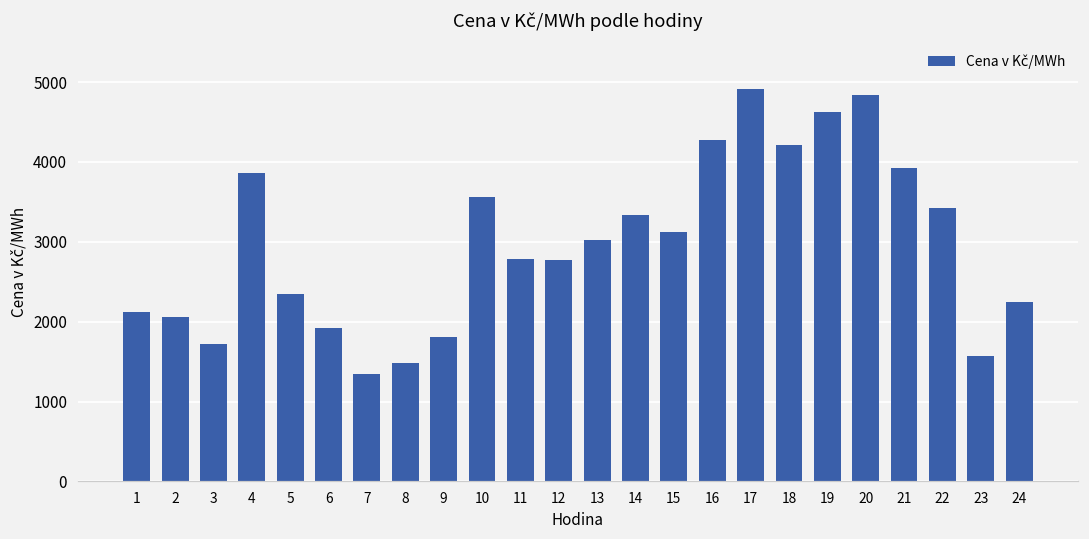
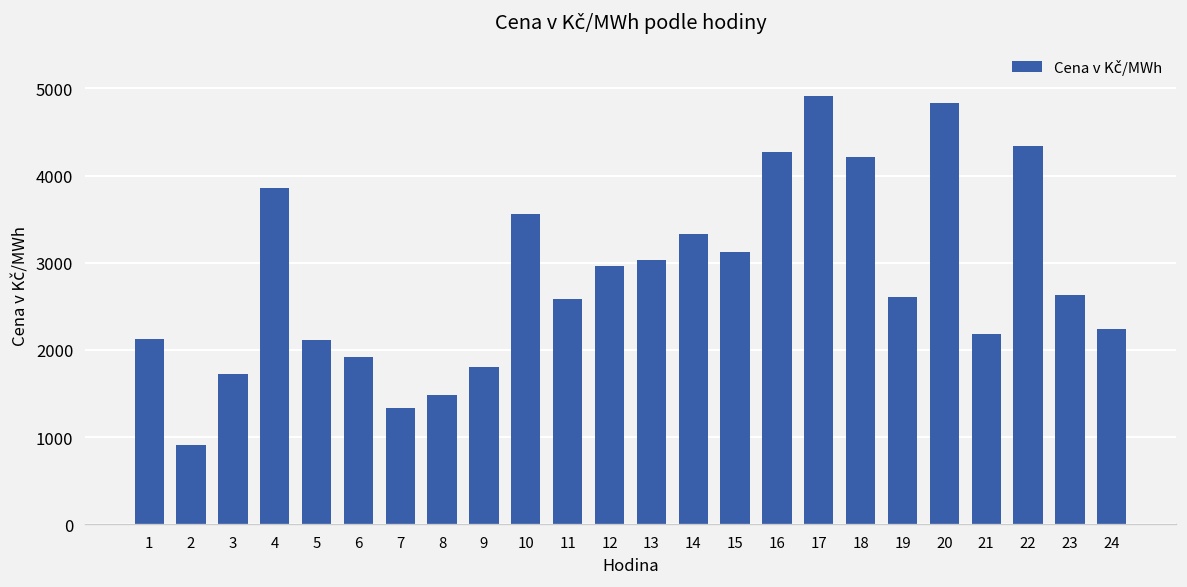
2: 2100 -> 900
5: 2400 -> 2100
11: 2800 -> 2600
12: 2800 -> 3000
19: 4600 -> 2600
21: 3900 -> 2200
22: 3400 -> 4300
23: 1600 -> 2600
